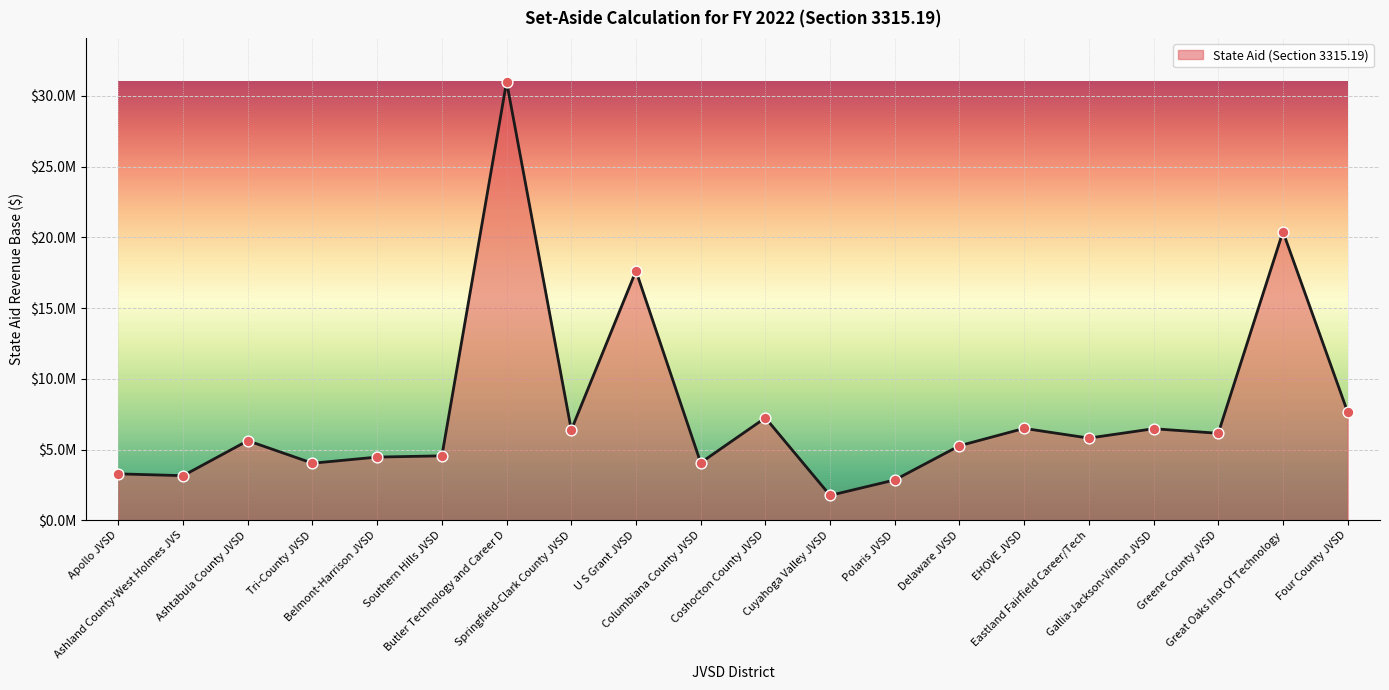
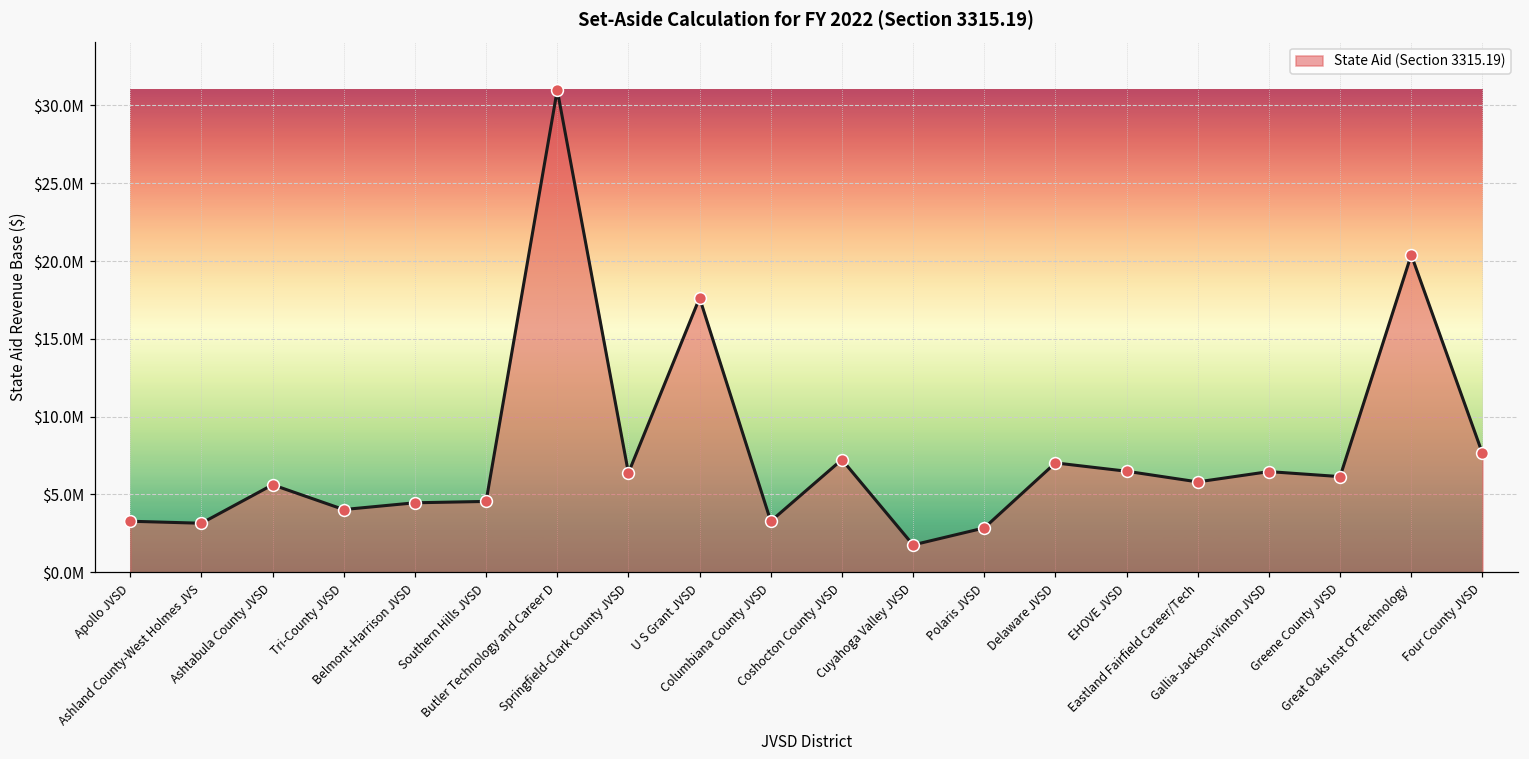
Columbiana County JVSD: $4100000 -> $3300000
Delaware JVSD: $5300000 -> $7000000
